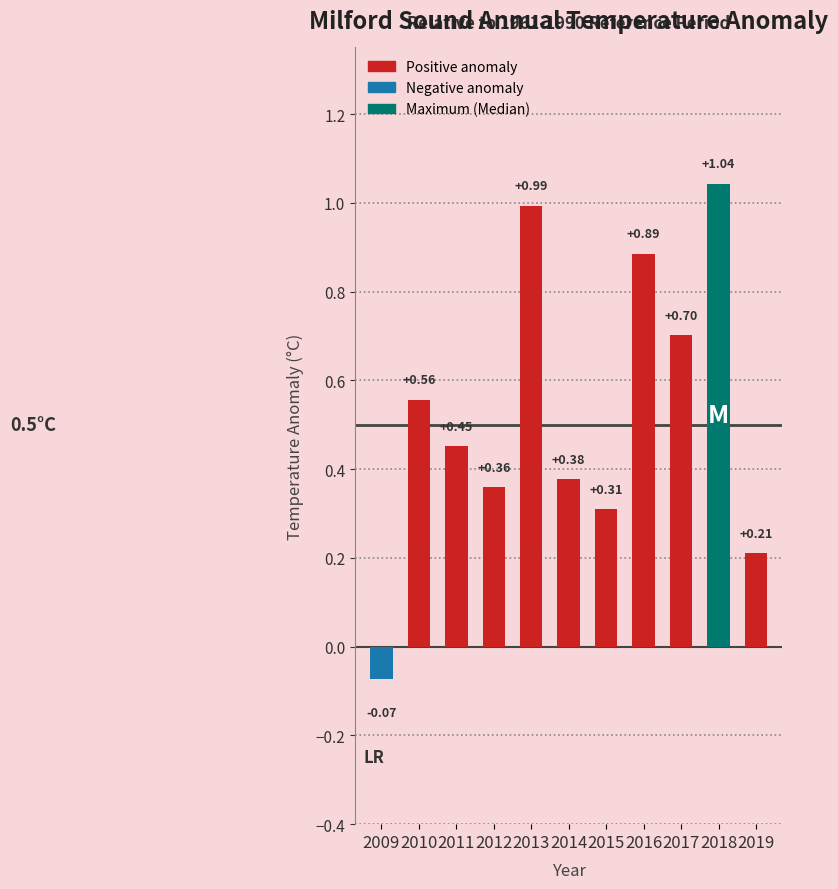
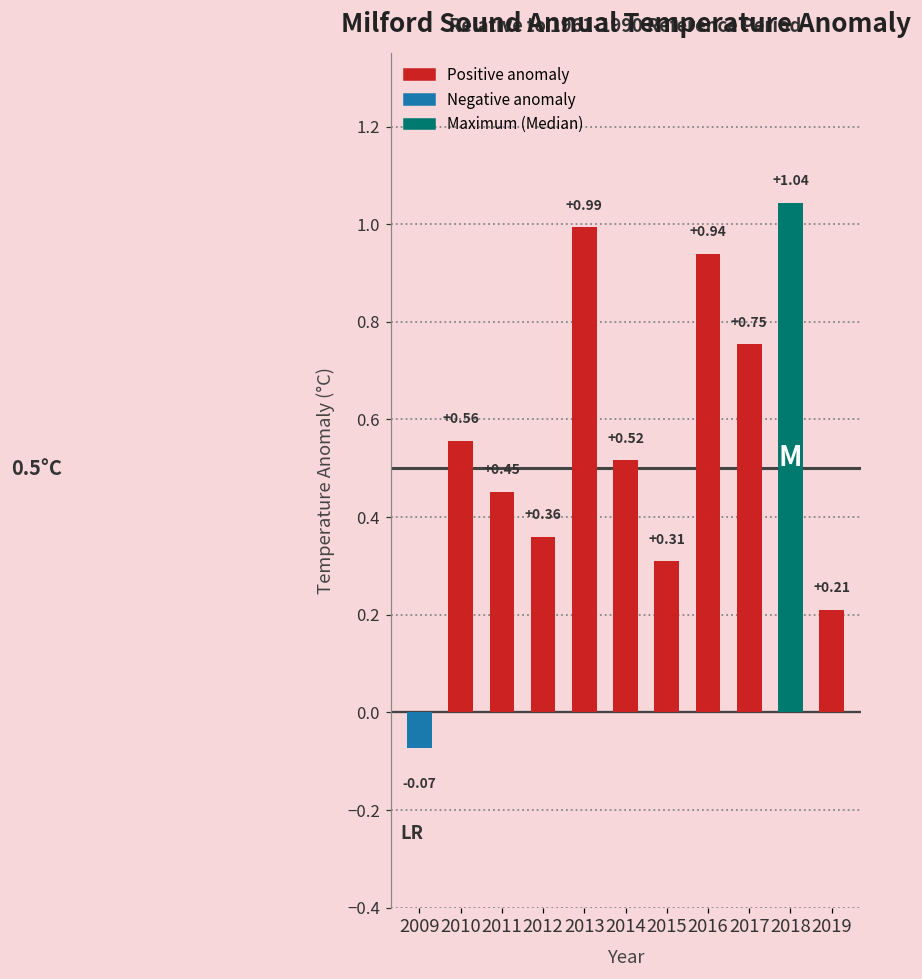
2014: +0.38 -> +0.52
2016: +0.89 -> +0.94
2017: +0.70 -> +0.75
